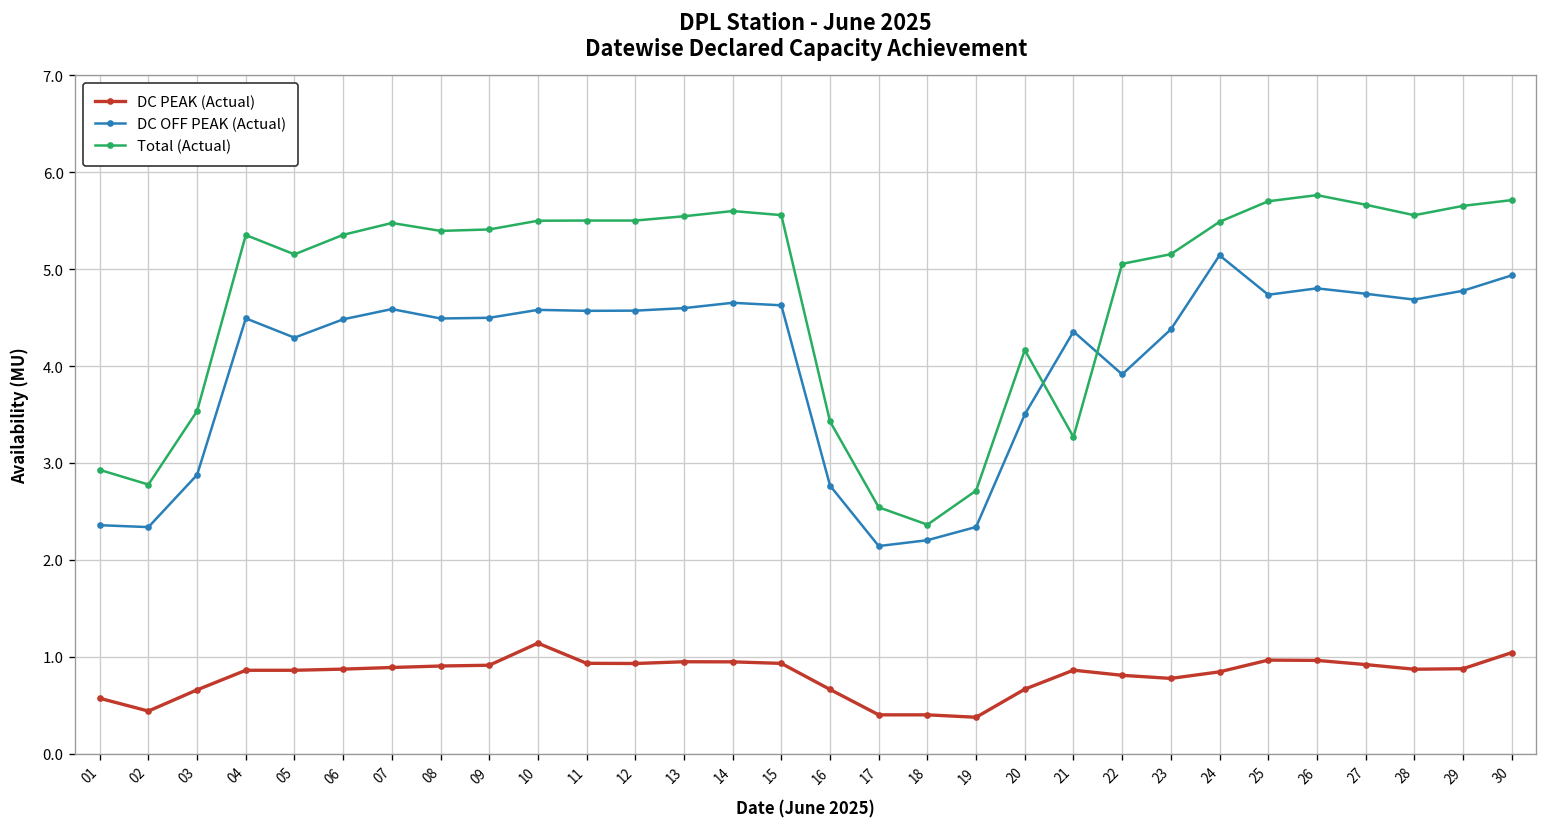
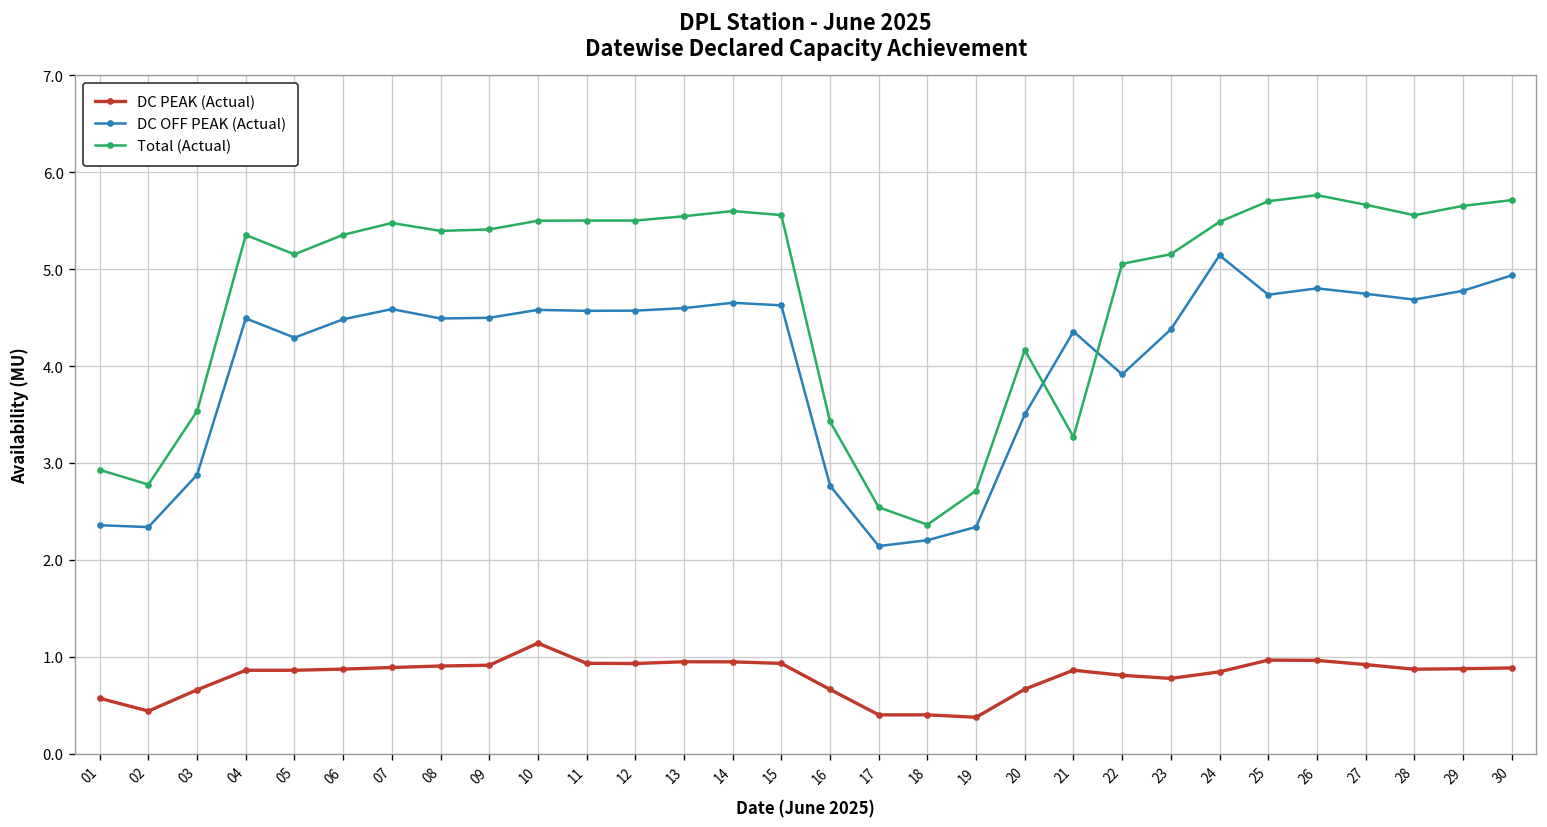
DC PEAK (Actual), 30: 1.0 -> 0.9
